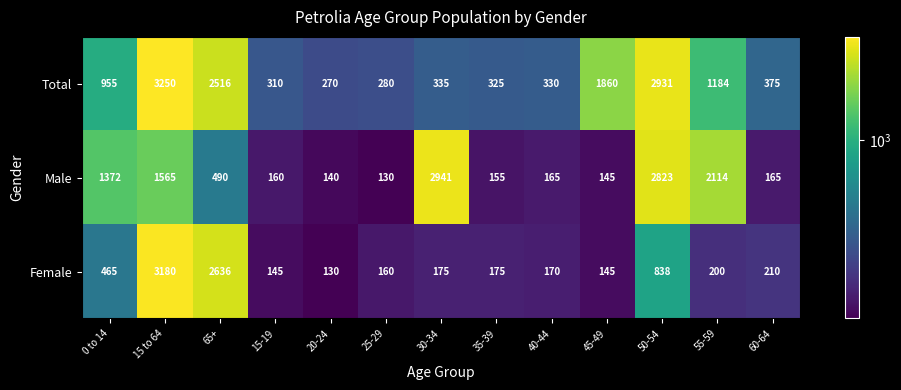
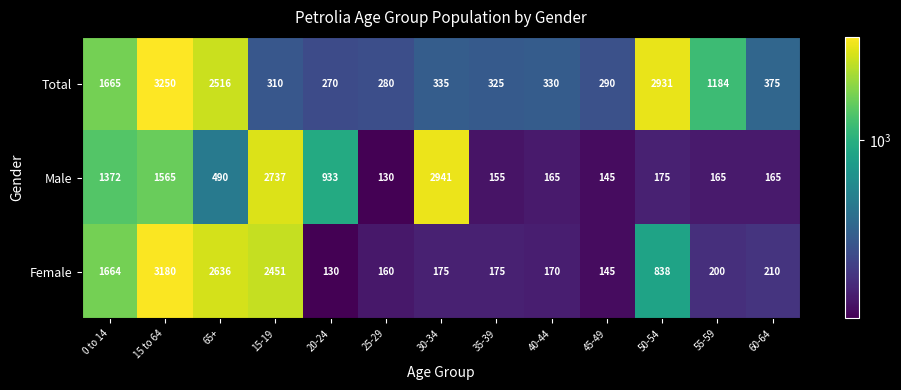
Total, 0 to 14: 955 -> 1665
Total, 45-49: 1860 -> 290
Male, 15-19: 160 -> 2737
Male, 20-24: 140 -> 933
Male, 50-54: 2823 -> 175
Male, 55-59: 2114 -> 165
Female, 0 to 14: 465 -> 1664
Female, 15-19: 145 -> 2451
